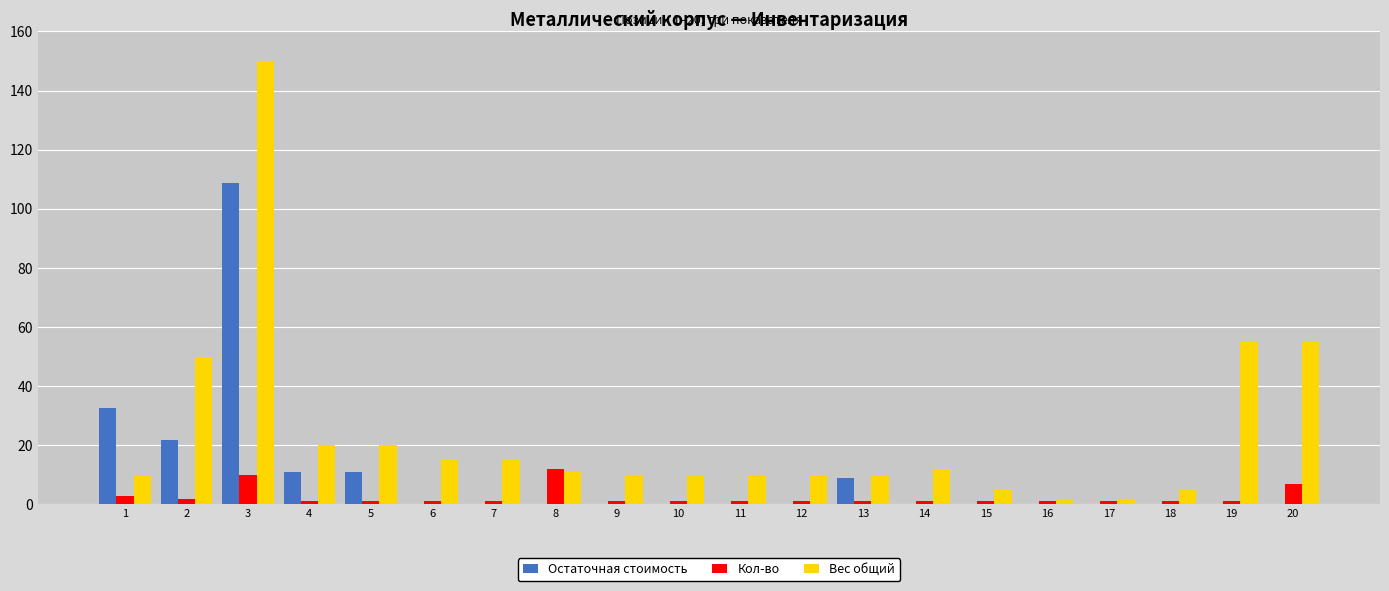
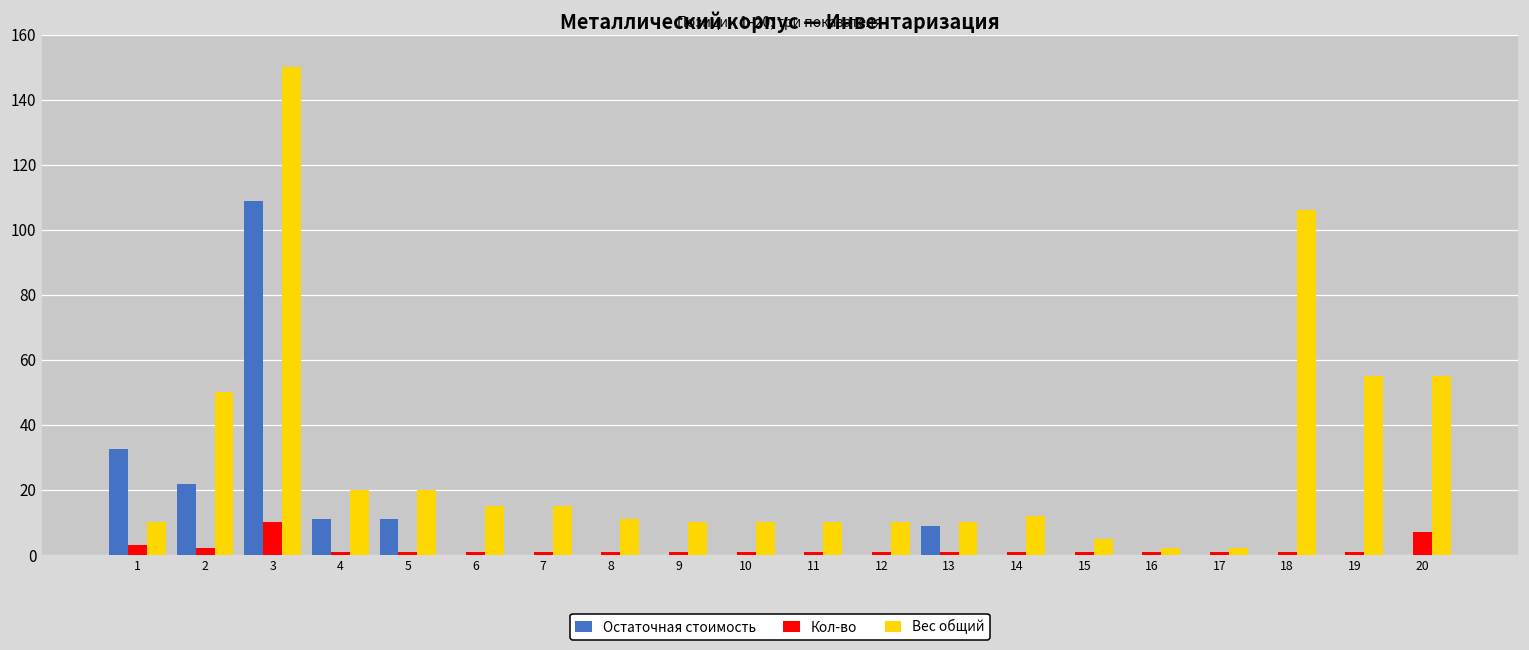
Кол-во, 8: 12 -> 1
Вес общий, 18: 5 -> 106
